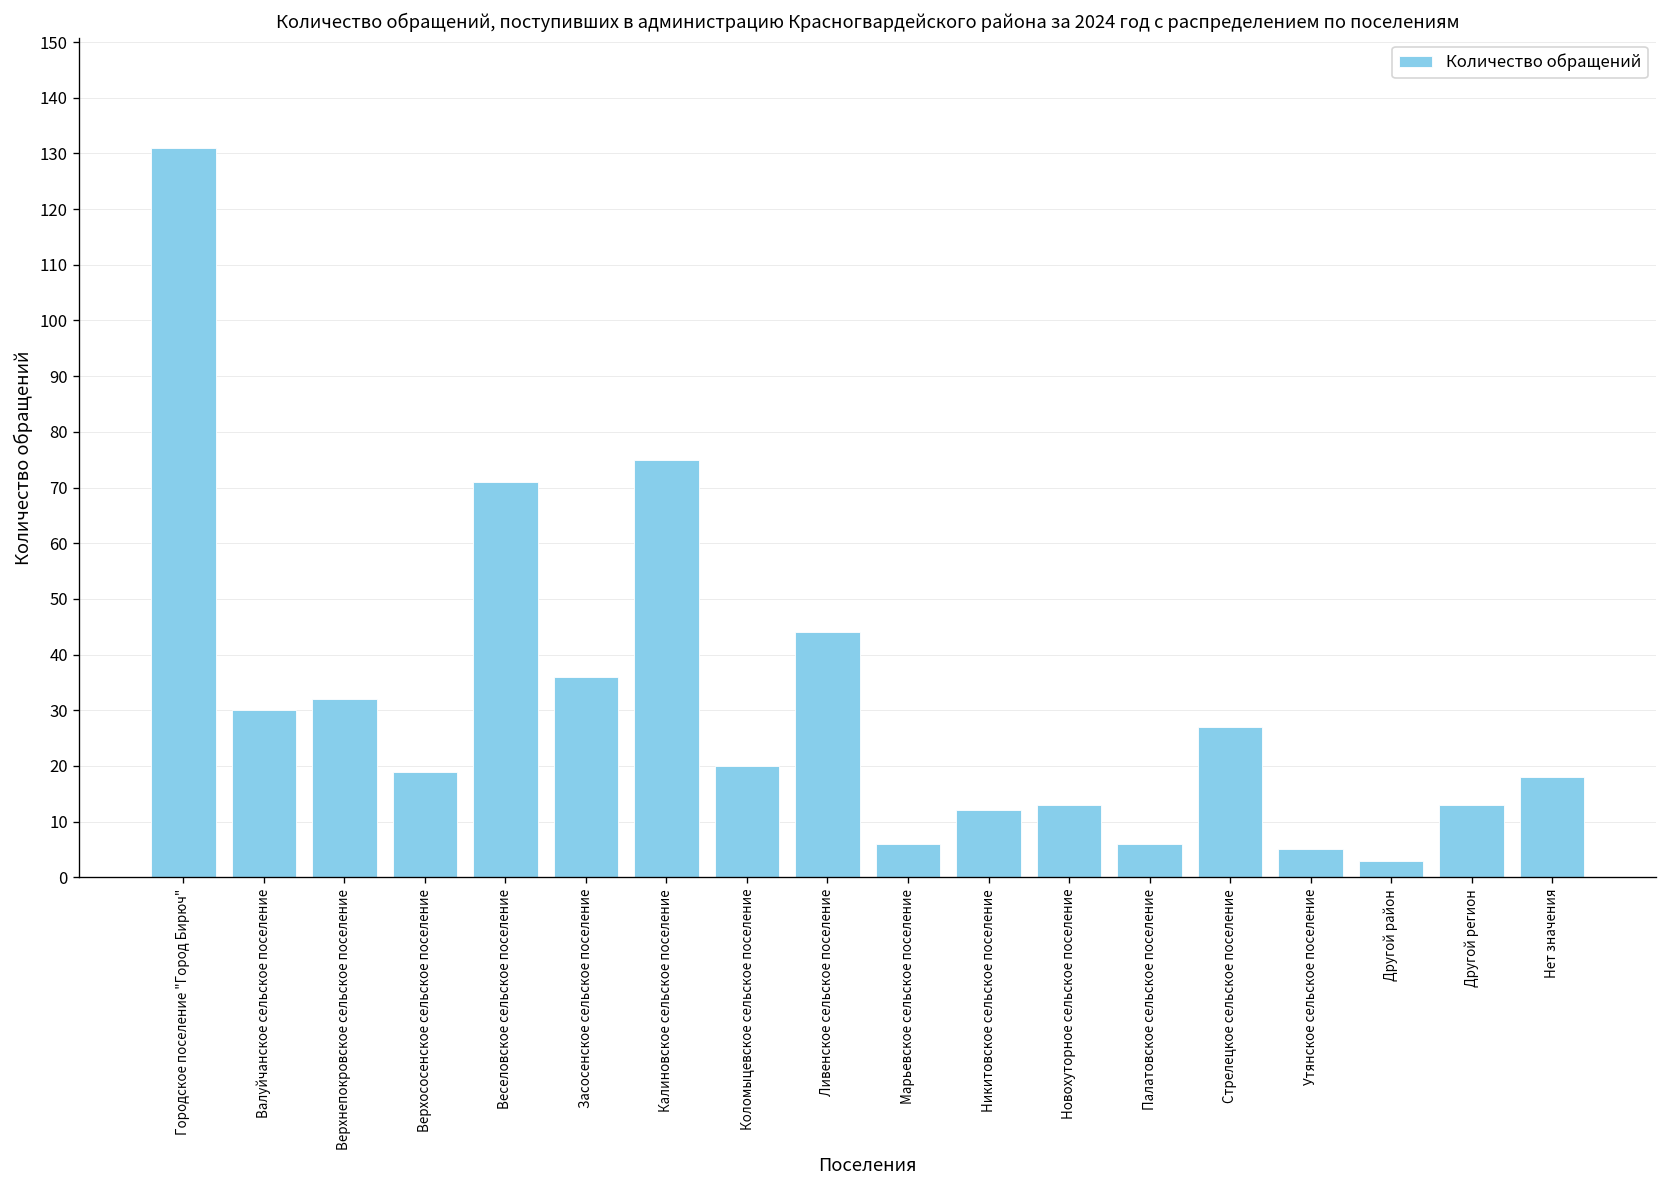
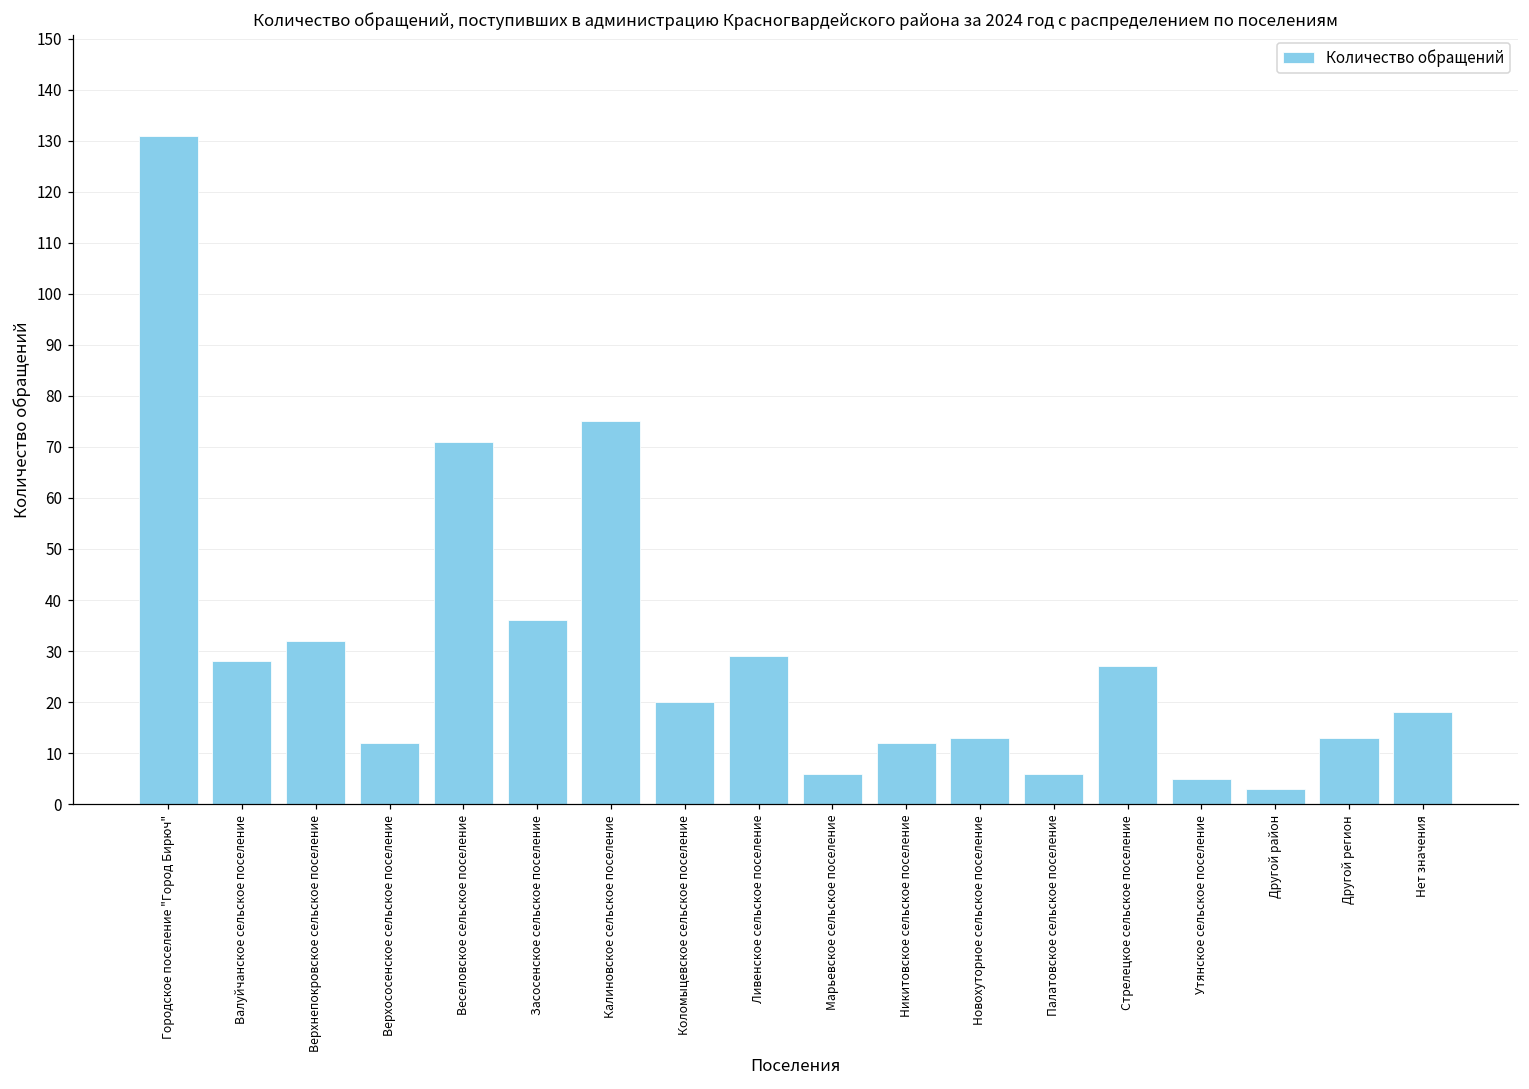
Валуйчанское сельское поселение: 30 -> 28
Верхососенское сельское поселение: 19 -> 12
Ливенское сельское поселение: 44 -> 29
